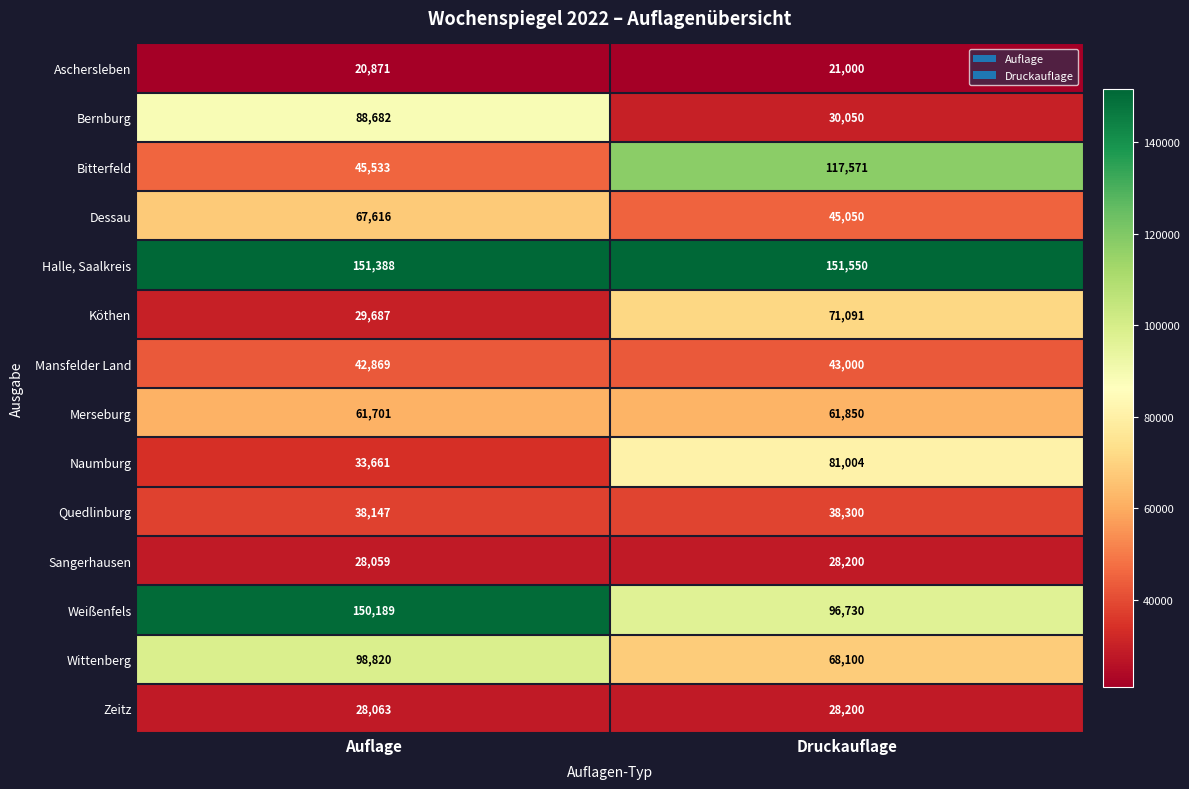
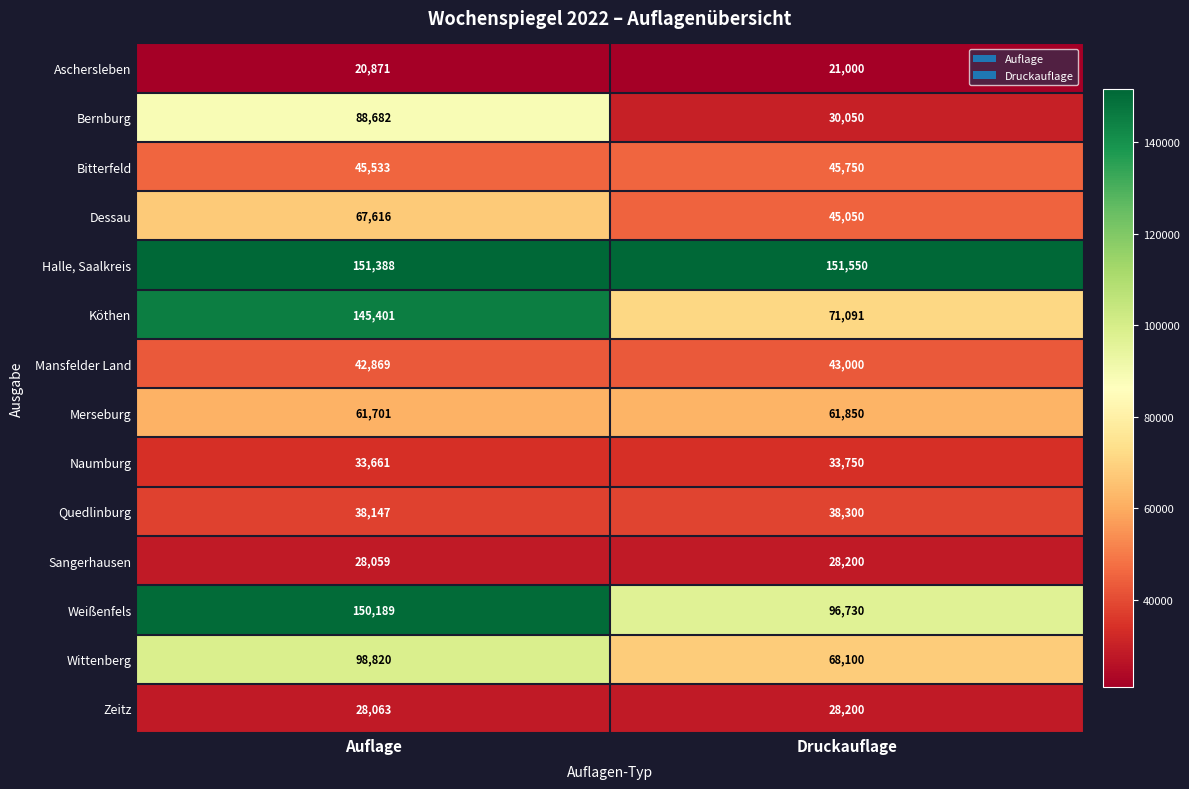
Bitterfeld, Druckauflage: 117,571 -> 45,750
Köthen, Auflage: 29,687 -> 145,401
Naumburg, Druckauflage: 81,004 -> 33,750
